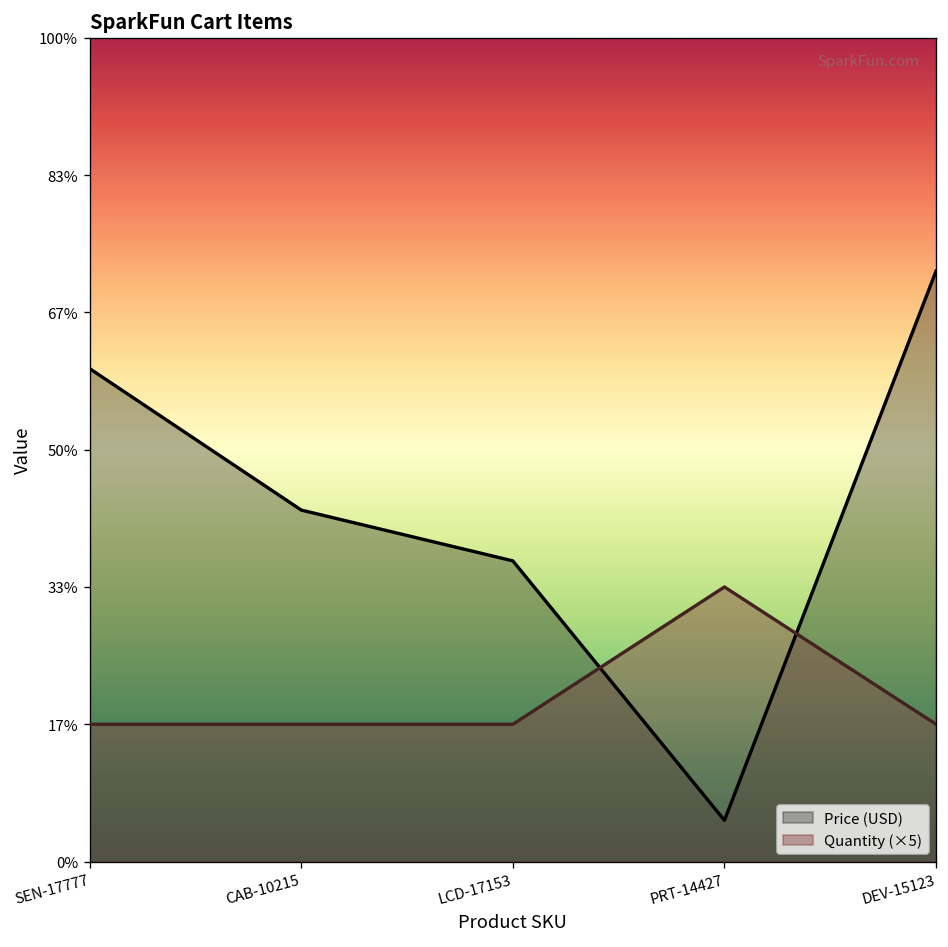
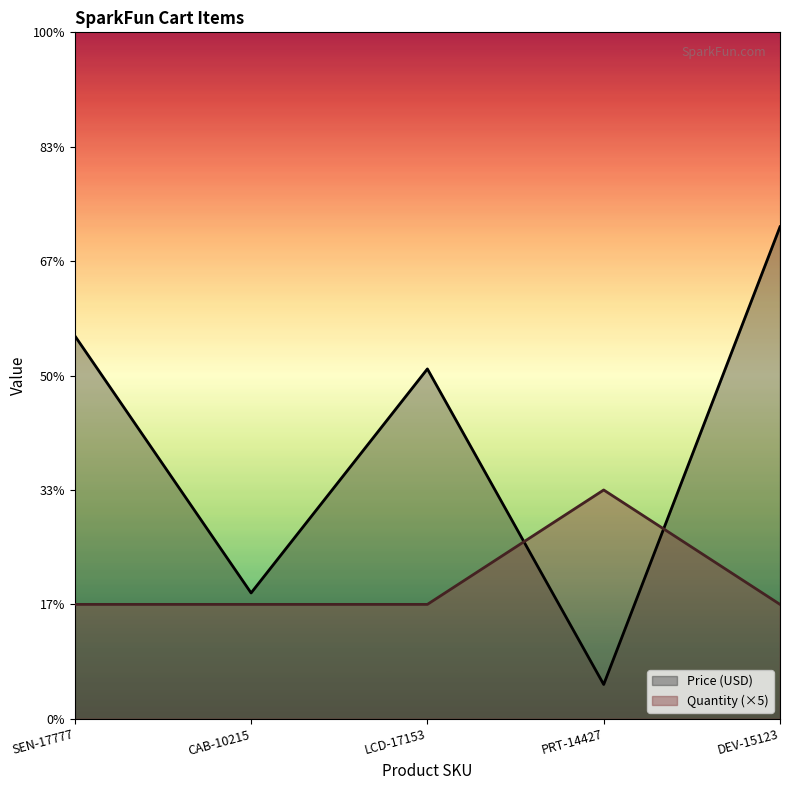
Price (USD), SEN-17777: 60% -> 56%
Price (USD), CAB-10215: 43% -> 18%
Price (USD), LCD-17153: 37% -> 51%
